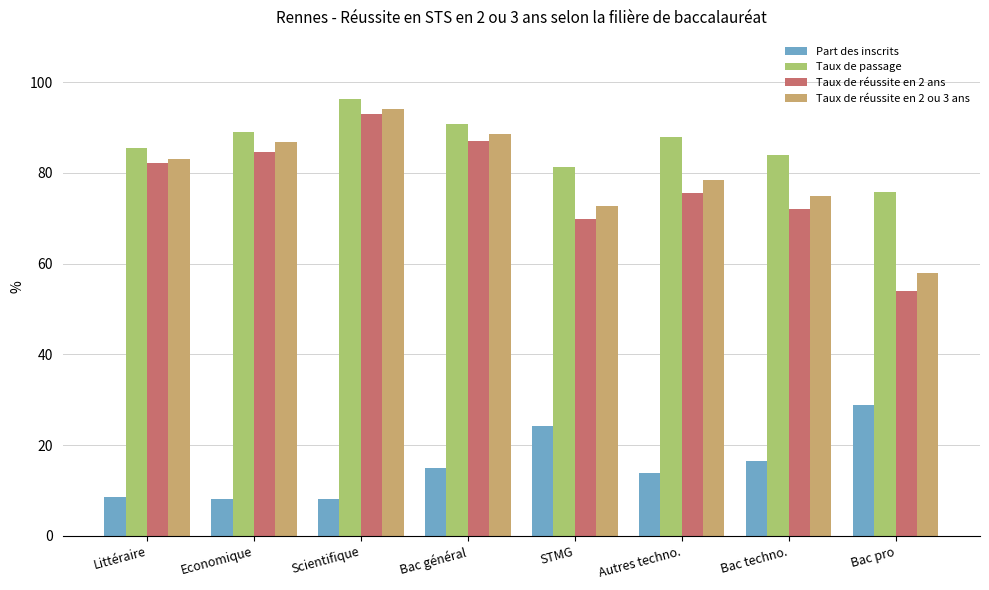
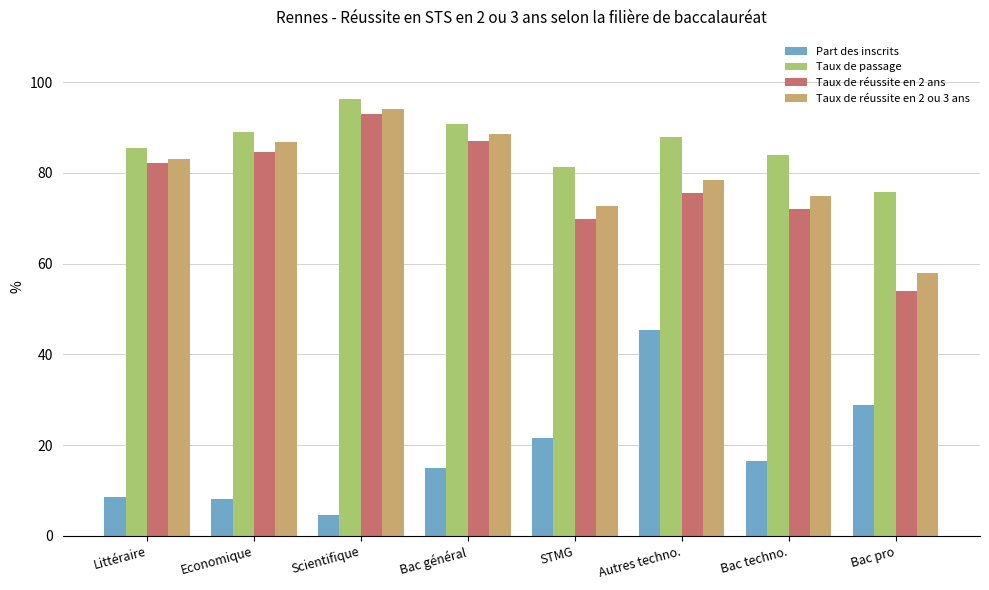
Part des inscrits, Scientifique: 8 -> 5
Part des inscrits, STMG: 24 -> 22
Part des inscrits, Autres techno.: 14 -> 45
